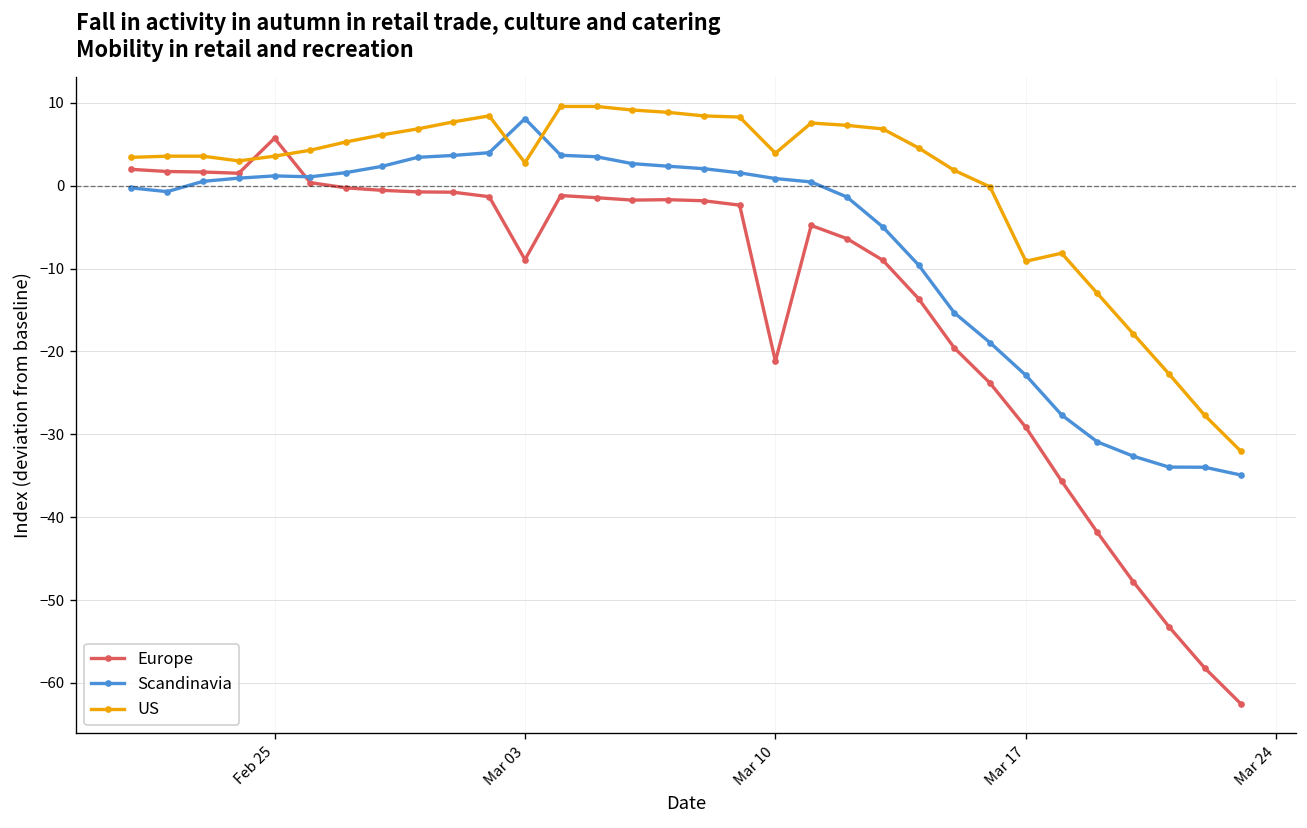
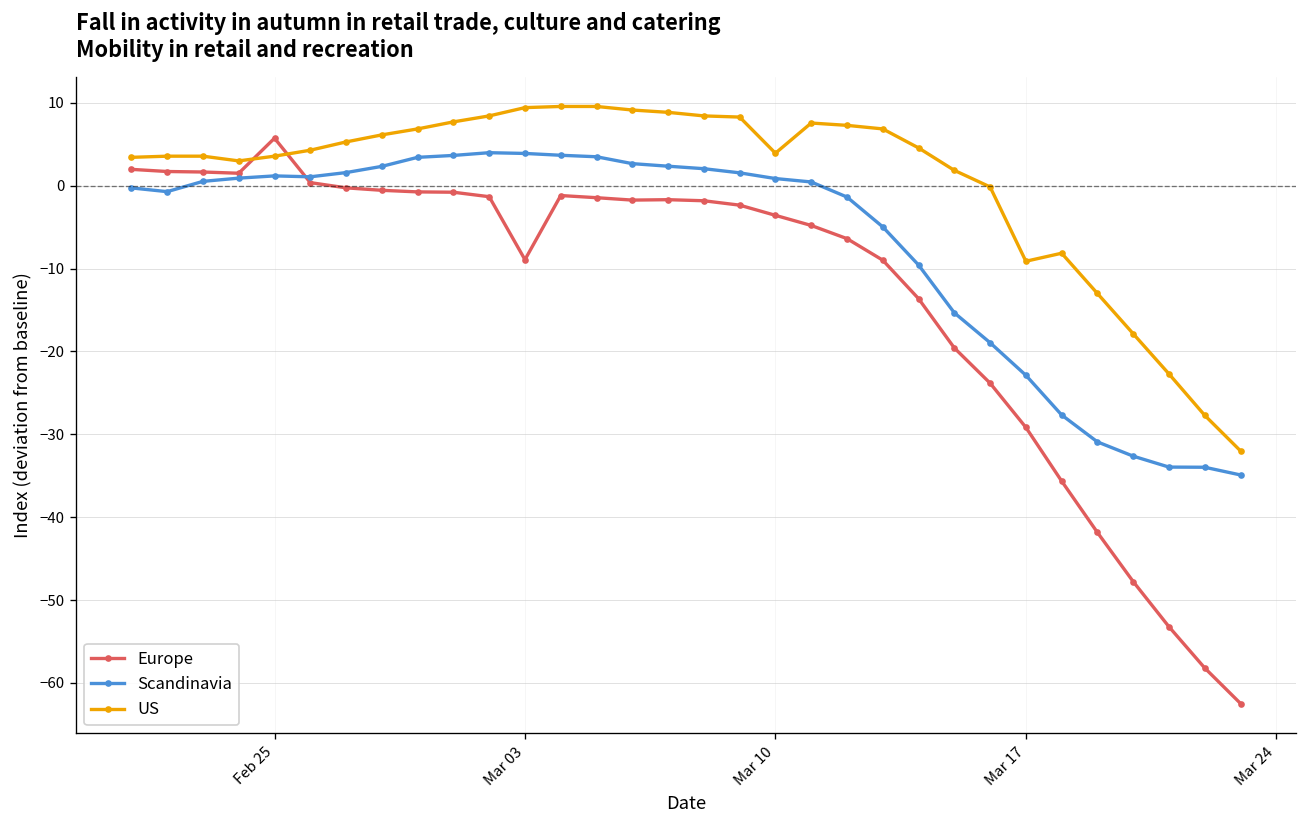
Scandinavia, Mar 03: 8 -> 4
US, Mar 03: 3 -> 9
Europe, Mar 10: -21 -> -4
